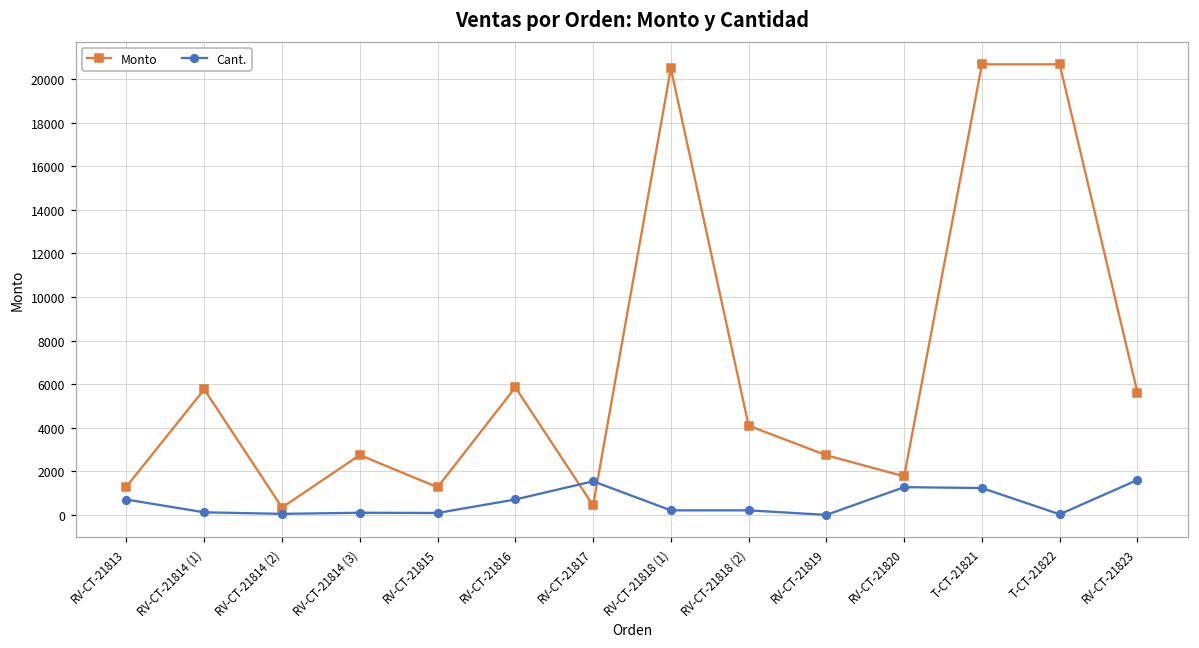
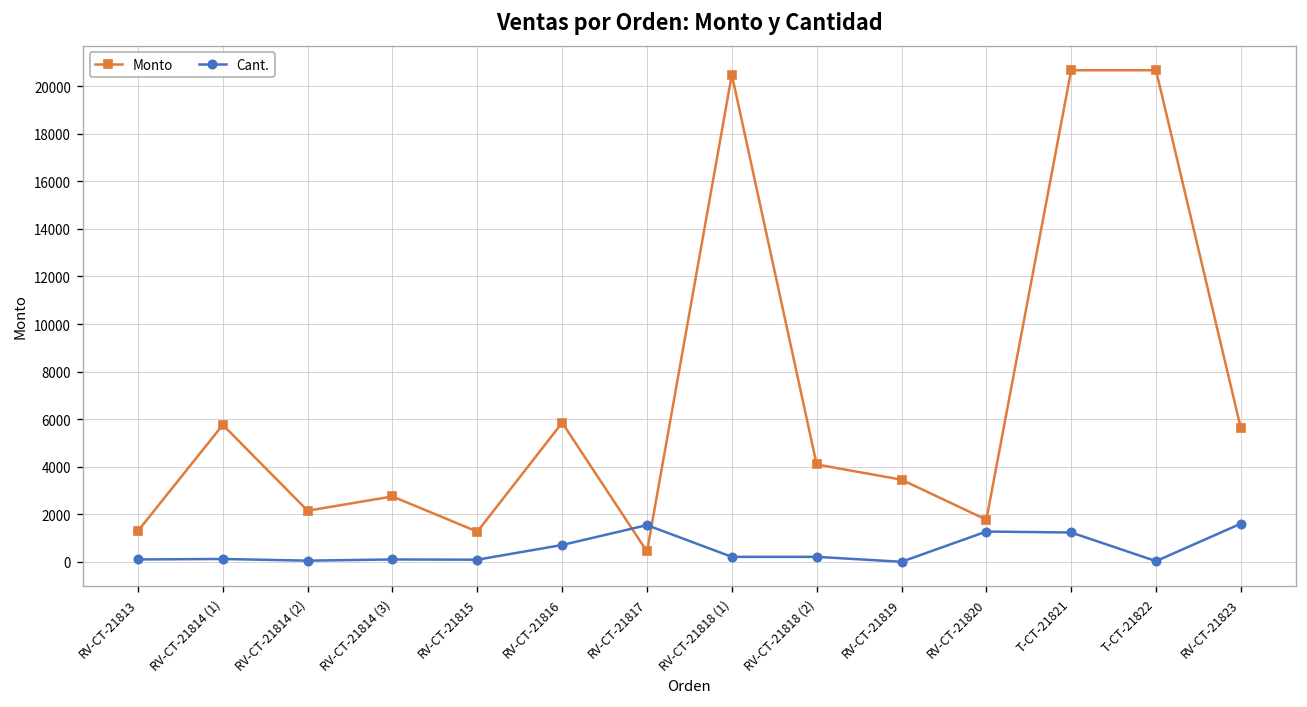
Cant., RV-CT-21813: 700 -> 100
Monto, RV-CT-21814 (2): 300 -> 2200
Monto, RV-CT-21819: 2700 -> 3500
